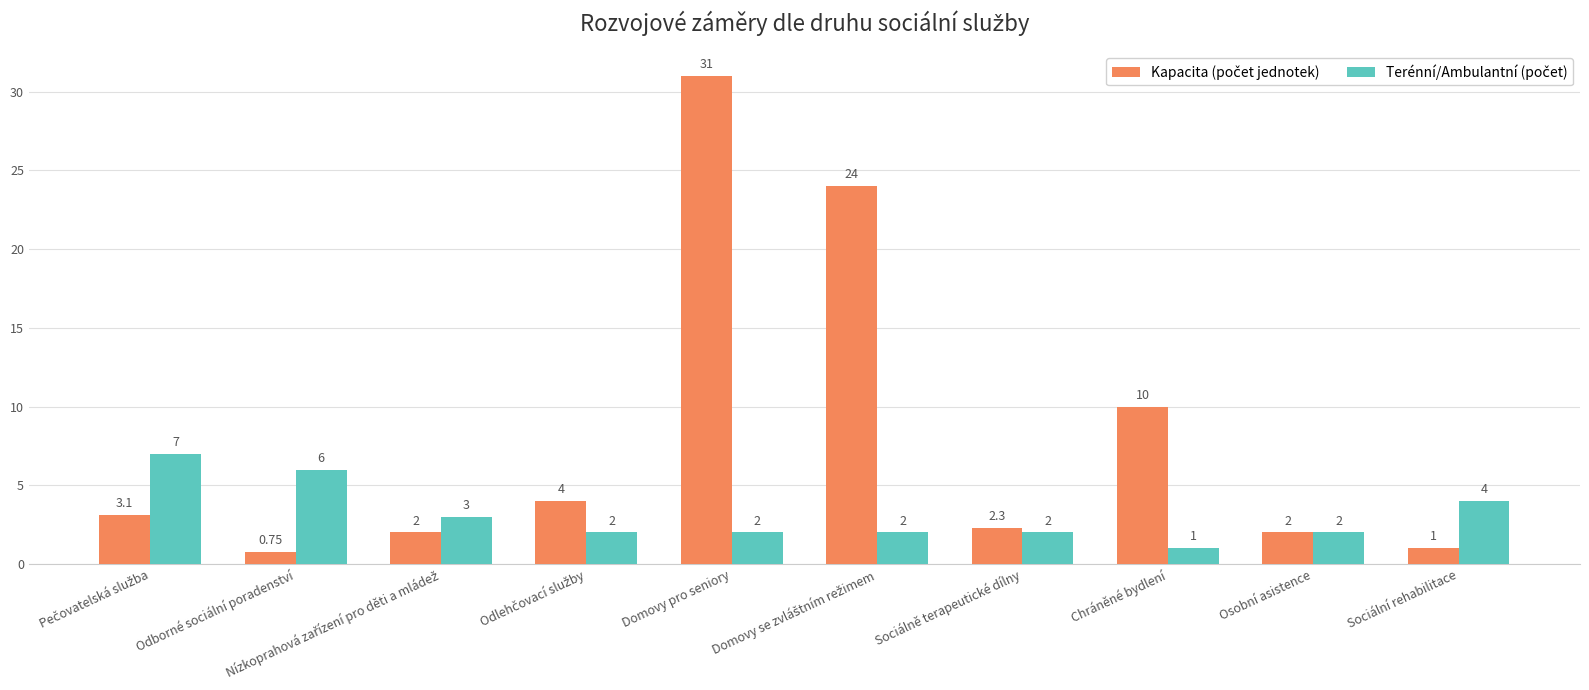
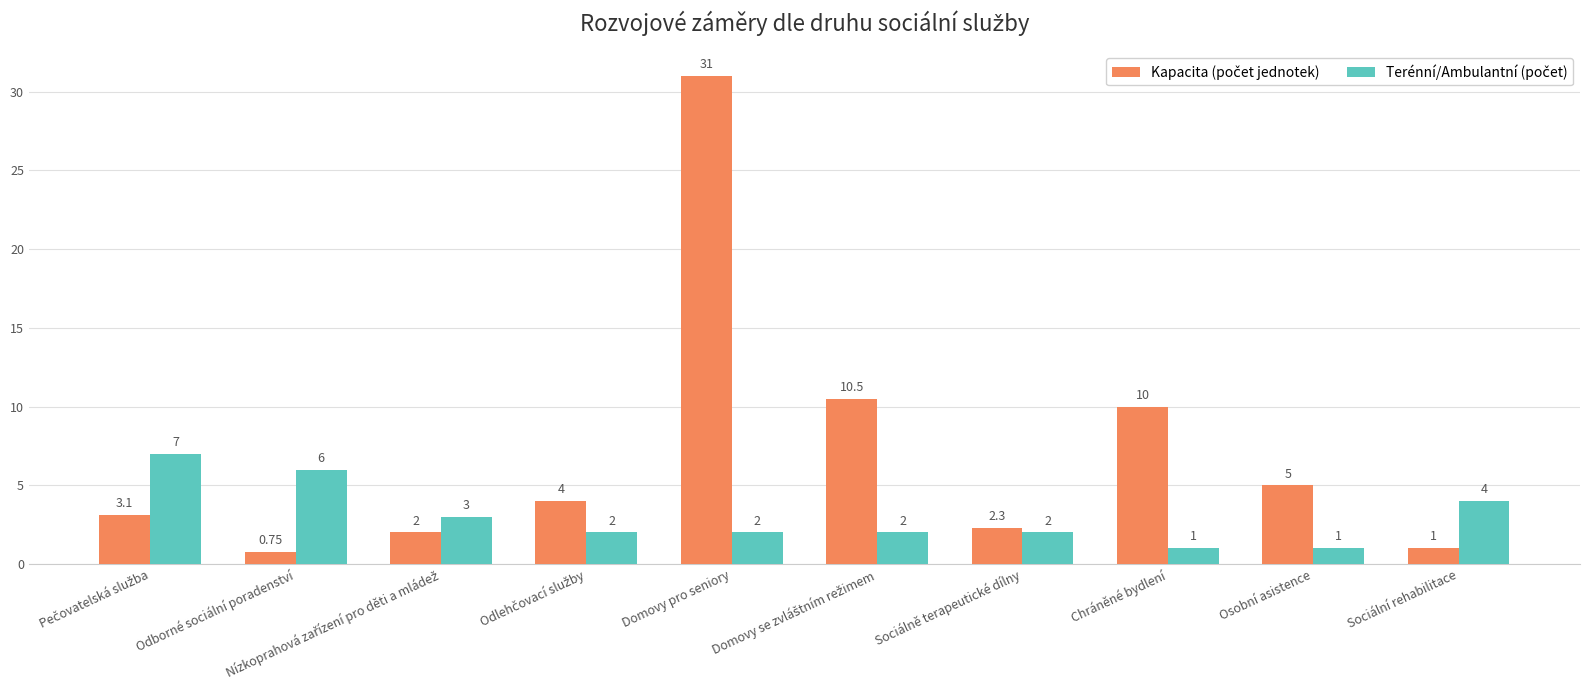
Kapacita (počet jednotek), Domovy se zvláštním režimem: 24 -> 10.5
Kapacita (počet jednotek), Osobní asistence: 2 -> 5
Terénní/Ambulantní (počet), Osobní asistence: 2 -> 1
